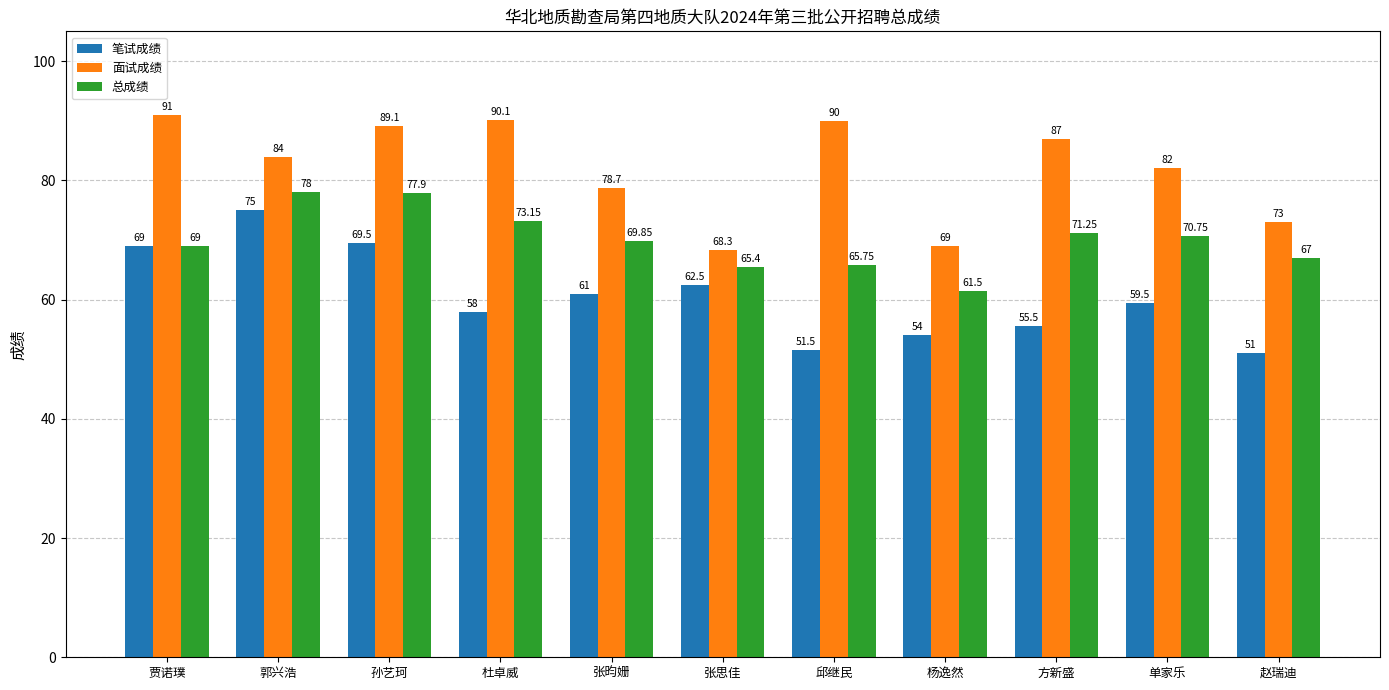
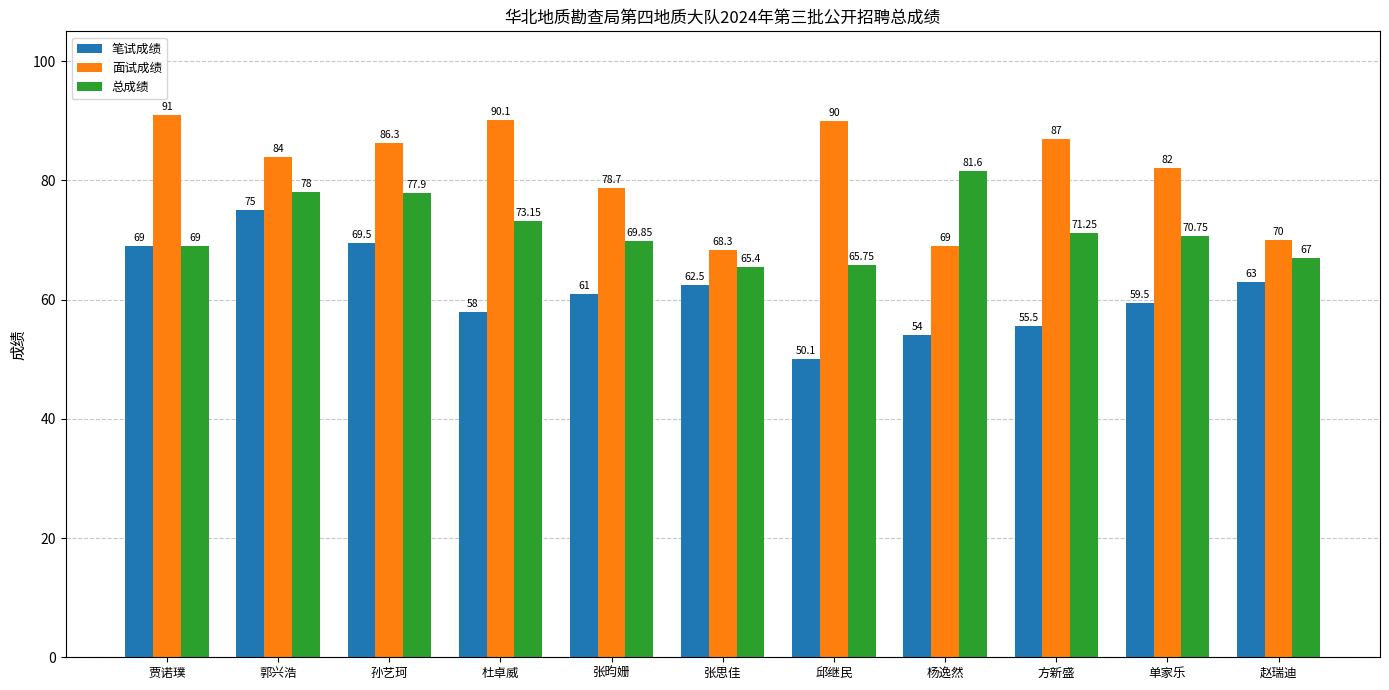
面试成绩, 孙艺珂: 89.1 -> 86.3
笔试成绩, 邱继民: 51.5 -> 50.1
总成绩, 杨逸然: 61.5 -> 81.6
笔试成绩, 赵瑞迪: 51 -> 63
面试成绩, 赵瑞迪: 73 -> 70
